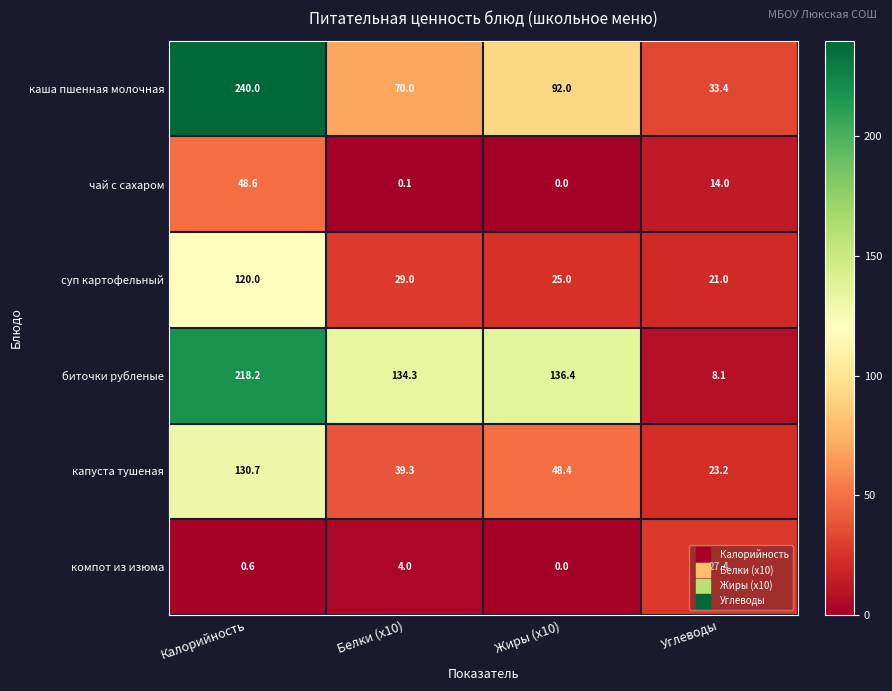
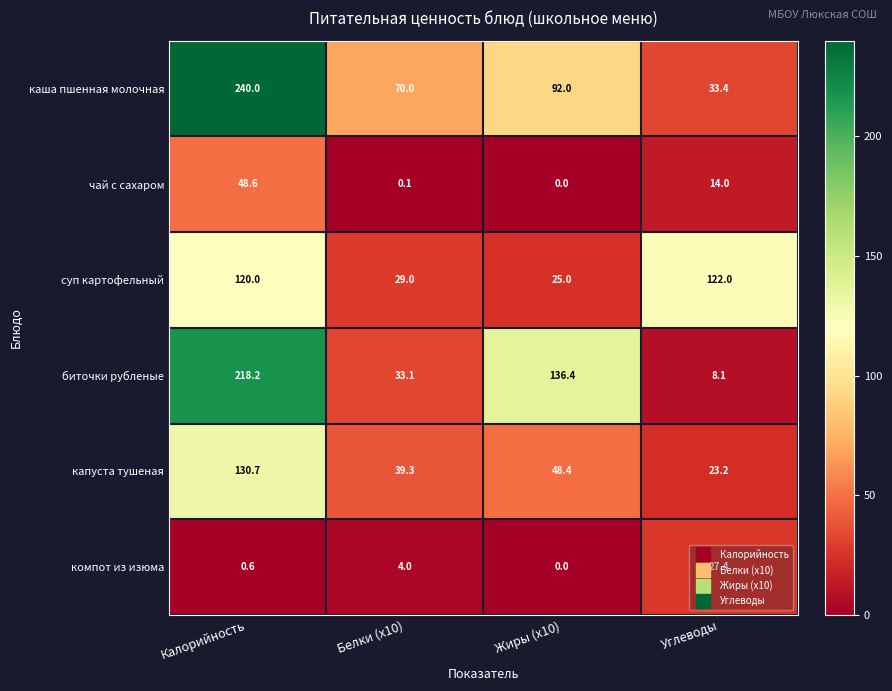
суп картофельный, Углеводы: 21.0 -> 122.0
биточки рубленые, Белки (x10): 134.3 -> 33.1
